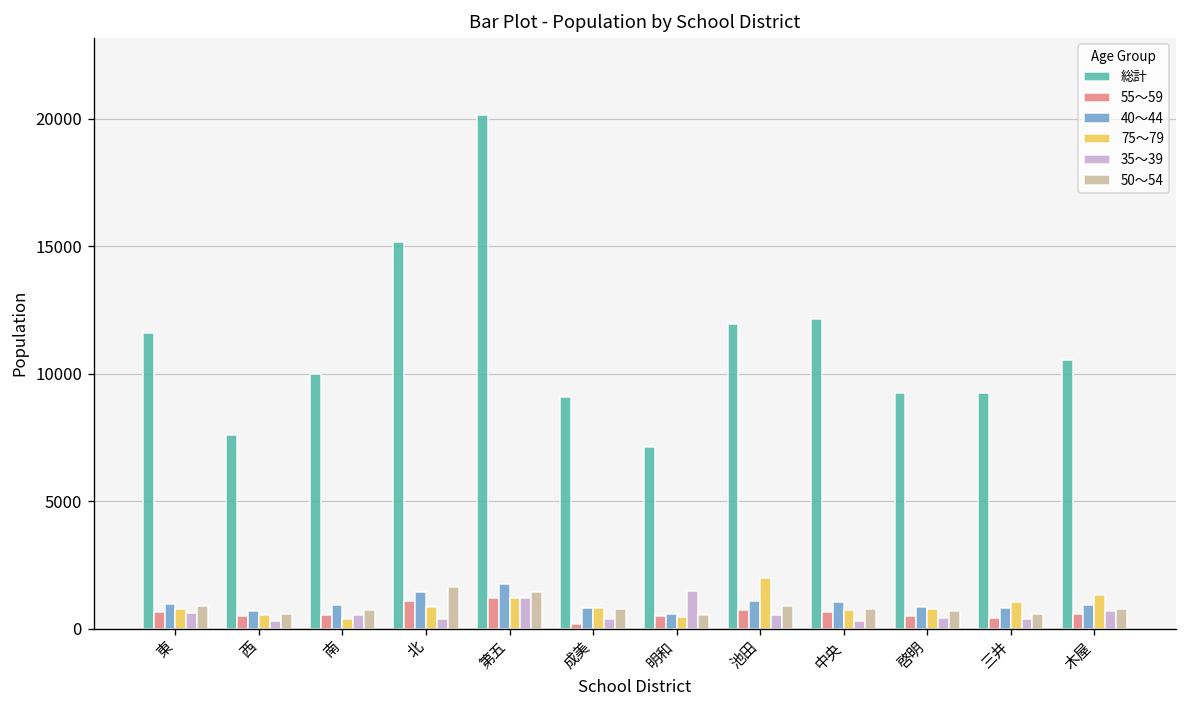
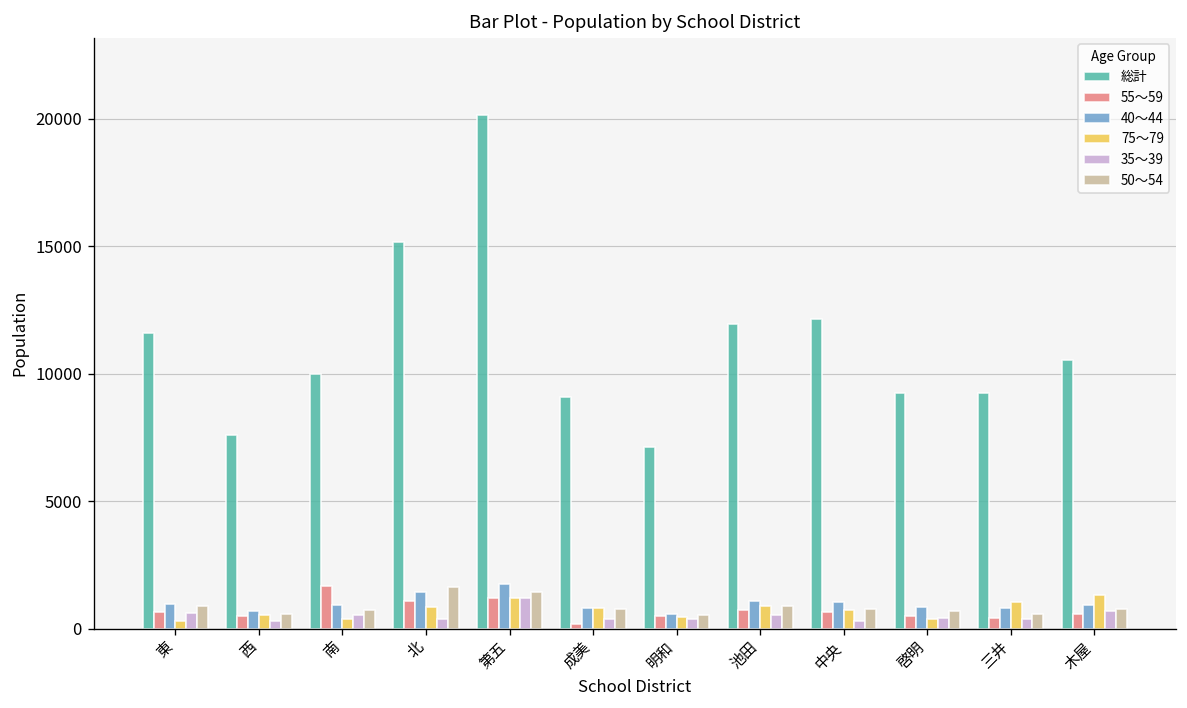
75～79, 東: 800 -> 300
55～59, 南: 500 -> 1700
35～39, 明和: 1500 -> 400
75～79, 池田: 2000 -> 900
75～79, 啓明: 800 -> 400
